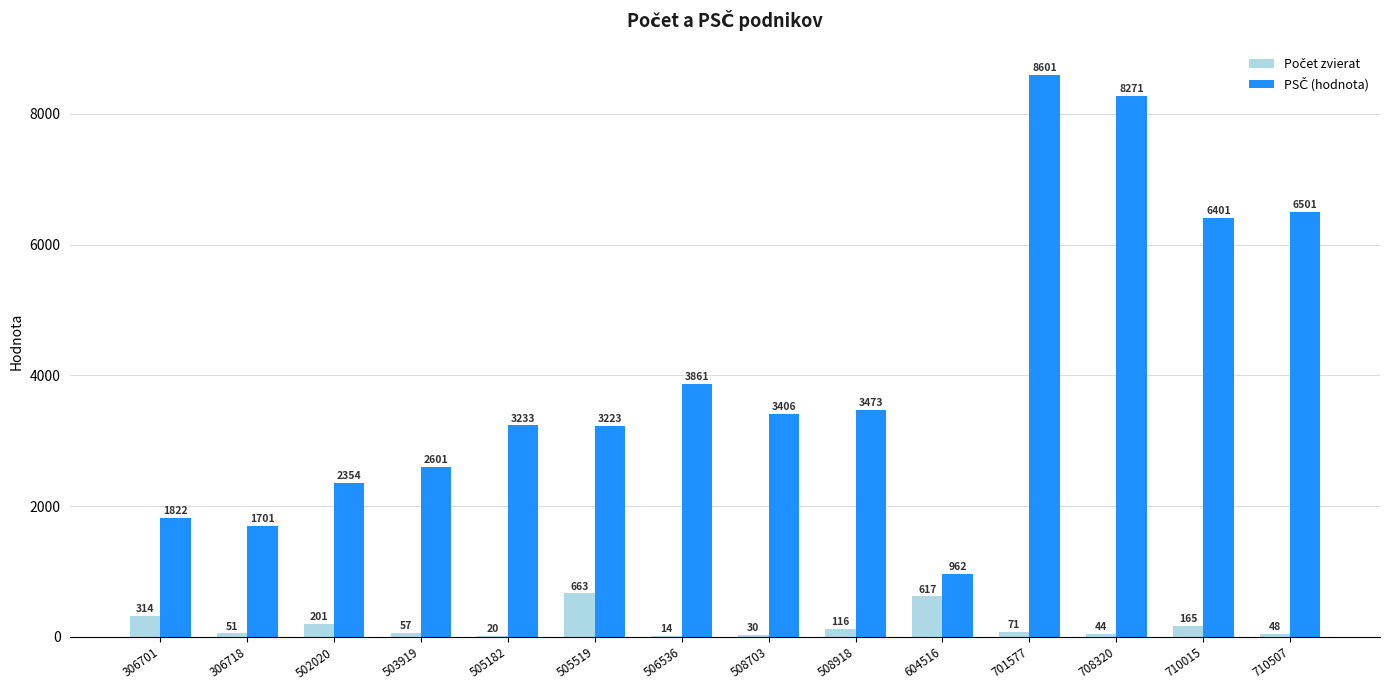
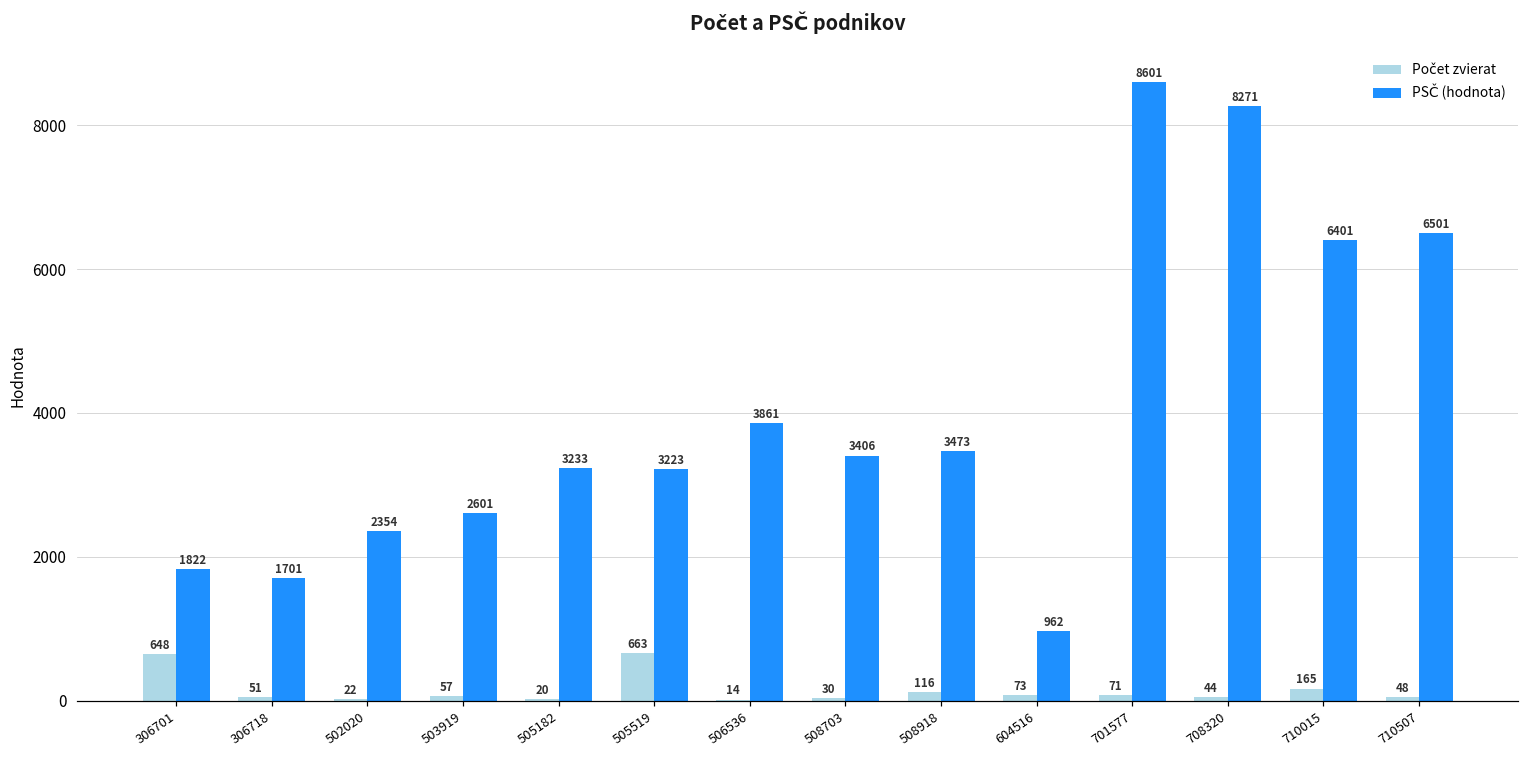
Počet zvierat, 306701: 314 -> 648
Počet zvierat, 502020: 201 -> 22
Počet zvierat, 604516: 617 -> 73
